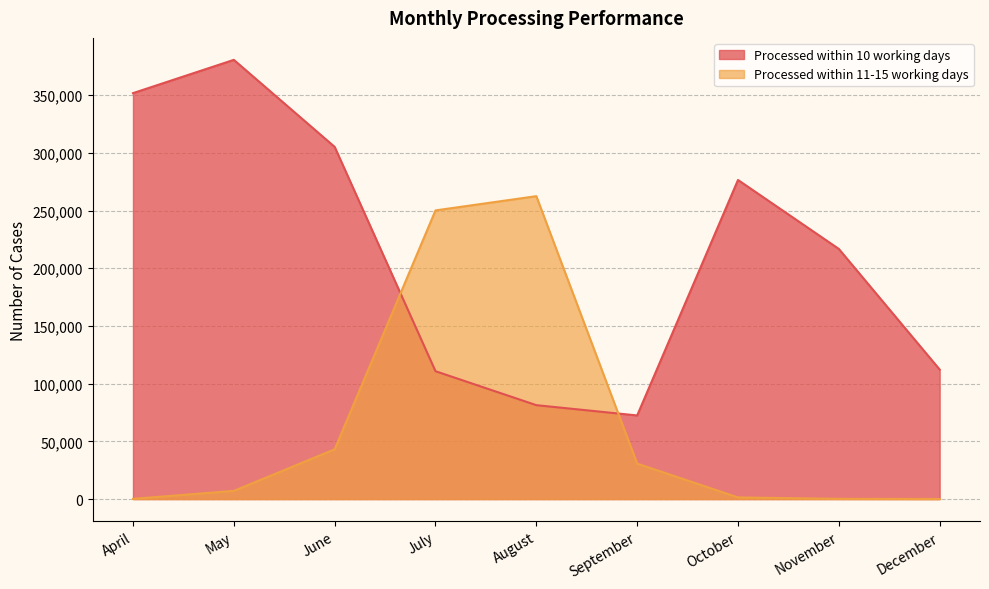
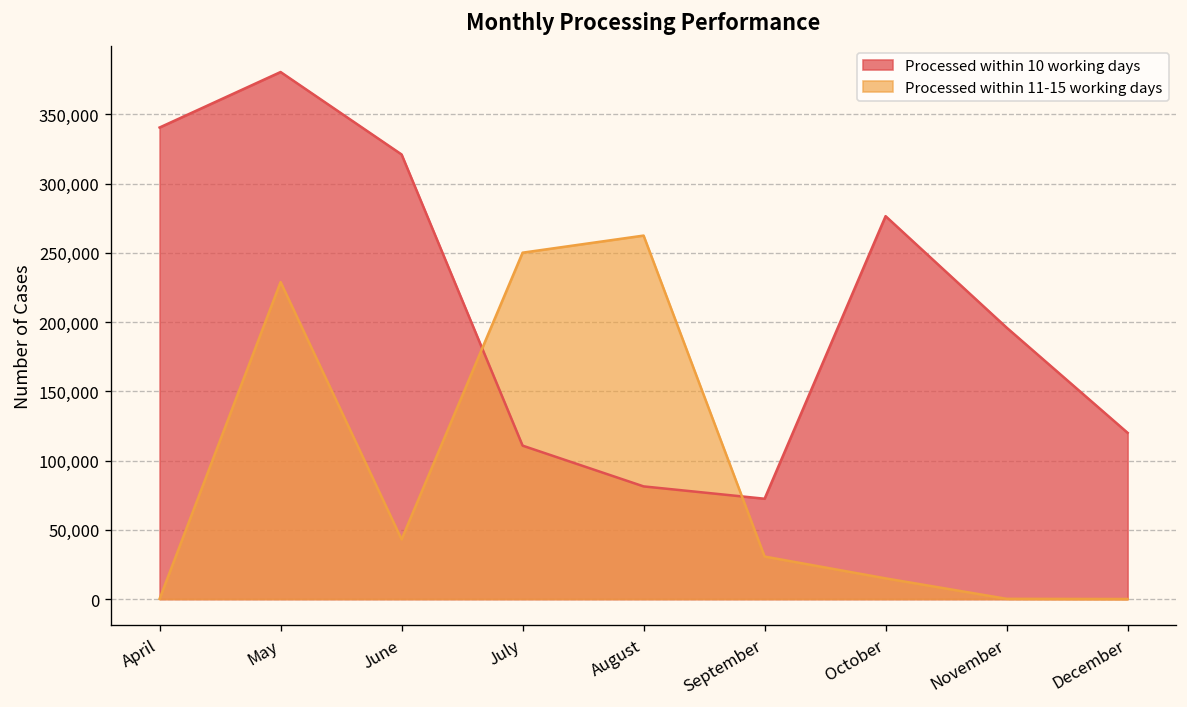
Processed within 10 working days, April: 352,000 -> 340,000
Processed within 11-15 working days, May: 7,000 -> 229,000
Processed within 10 working days, June: 305,000 -> 321,000
Processed within 11-15 working days, October: 1,000 -> 15,000
Processed within 10 working days, November: 217,000 -> 196,000
Processed within 10 working days, December: 112,000 -> 120,000
